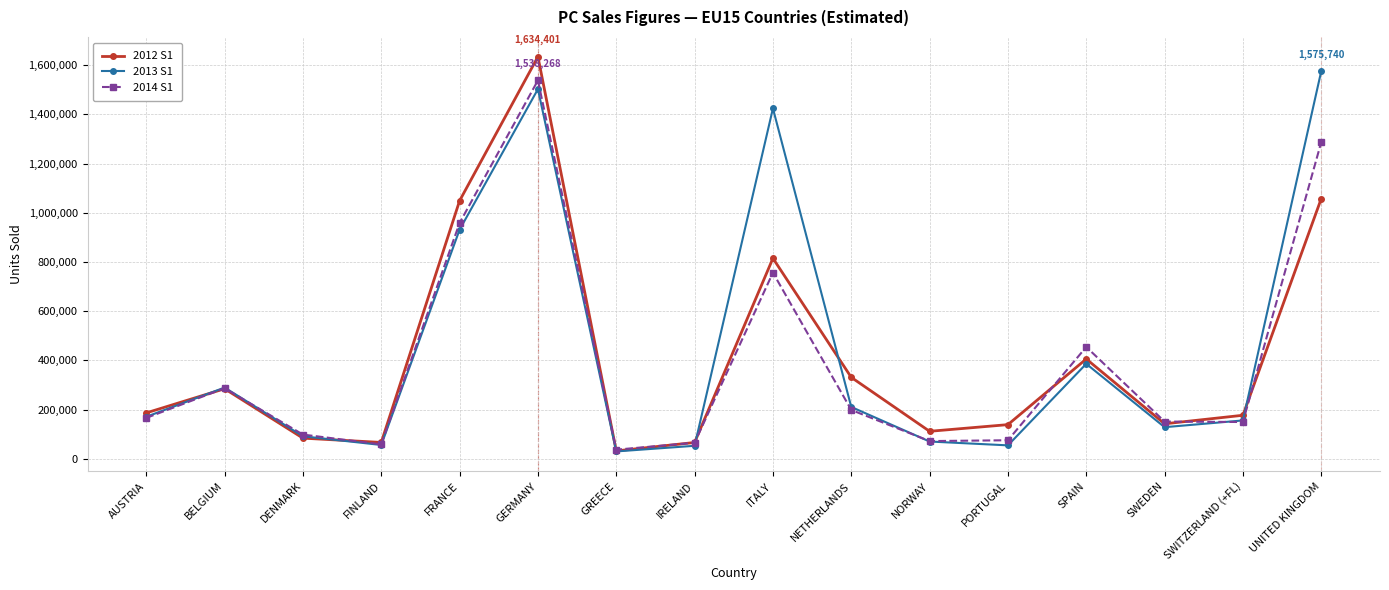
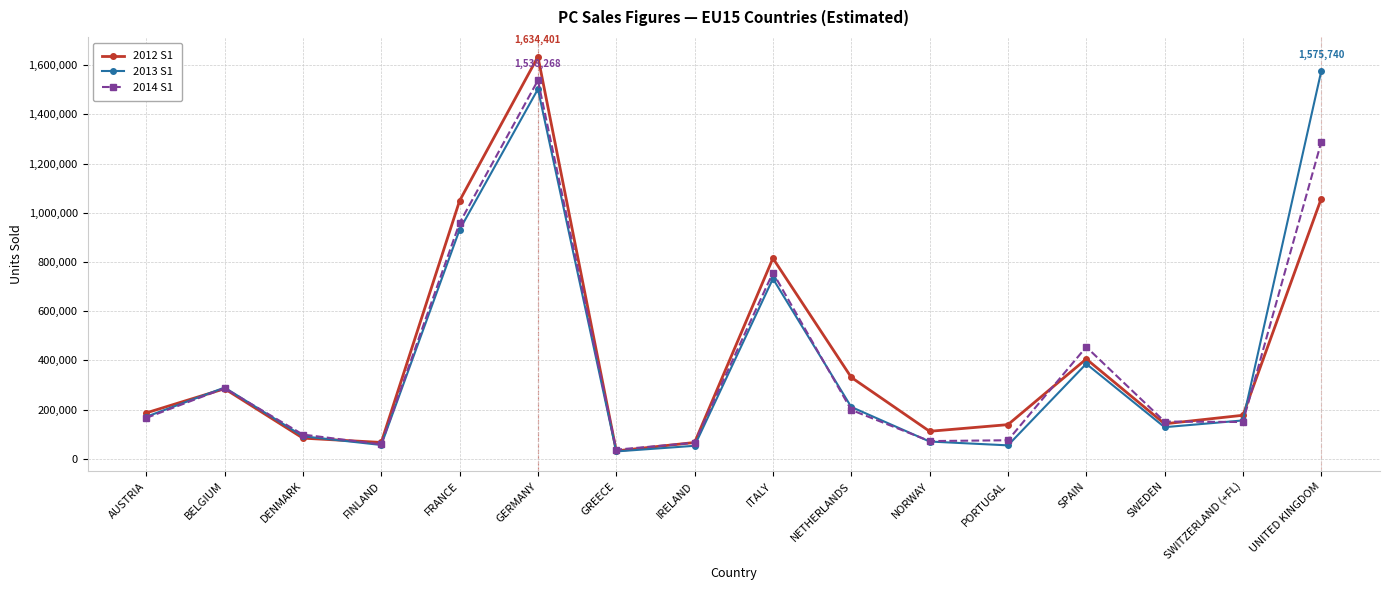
2013 S1, ITALY: 1,420,000 -> 730,000
